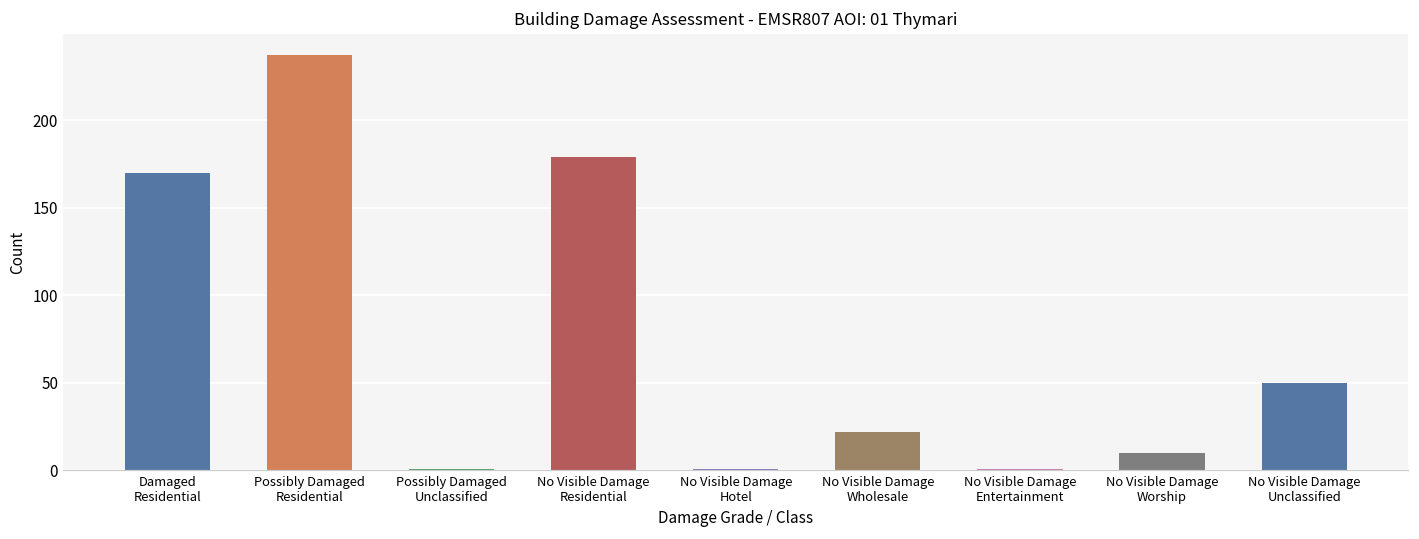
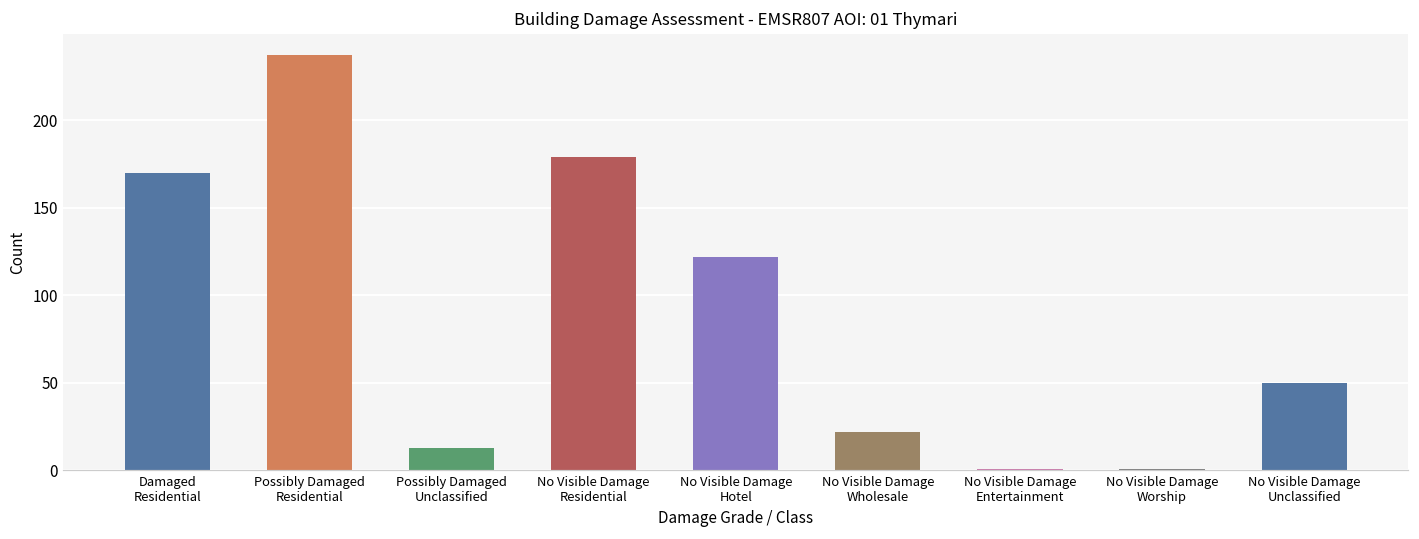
Possibly Damaged Unclassified: 1 -> 13
No Visible Damage Hotel: 1 -> 122
No Visible Damage Worship: 10 -> 1
